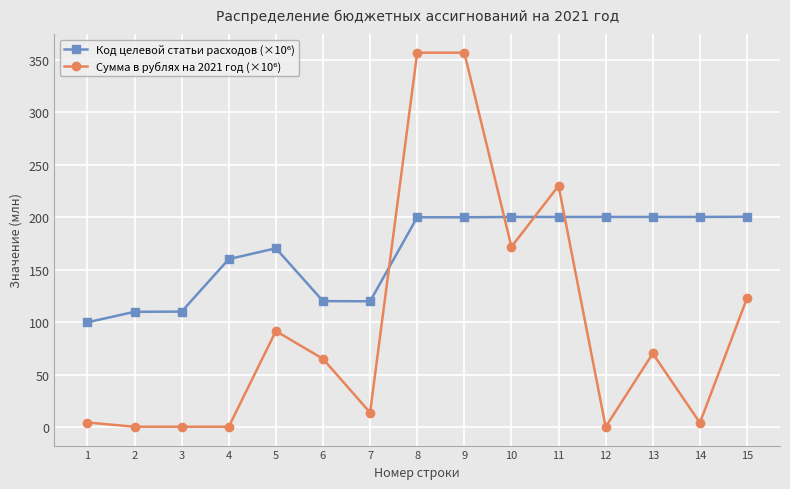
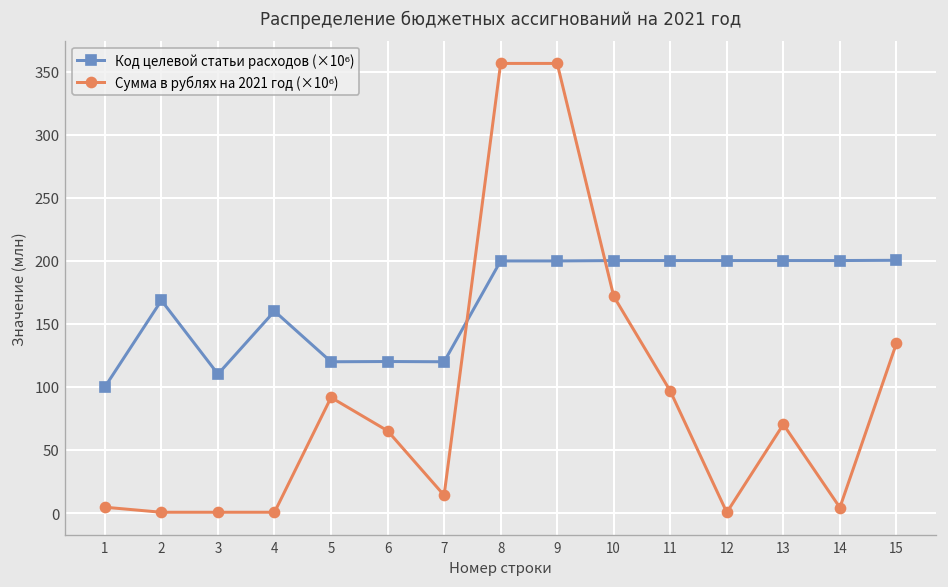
Код целевой статьи расходов (×10⁶), 2: 110 -> 169
Код целевой статьи расходов (×10⁶), 5: 170 -> 120
Сумма в рублях на 2021 год (×10⁶), 11: 230 -> 97
Сумма в рублях на 2021 год (×10⁶), 15: 123 -> 135
